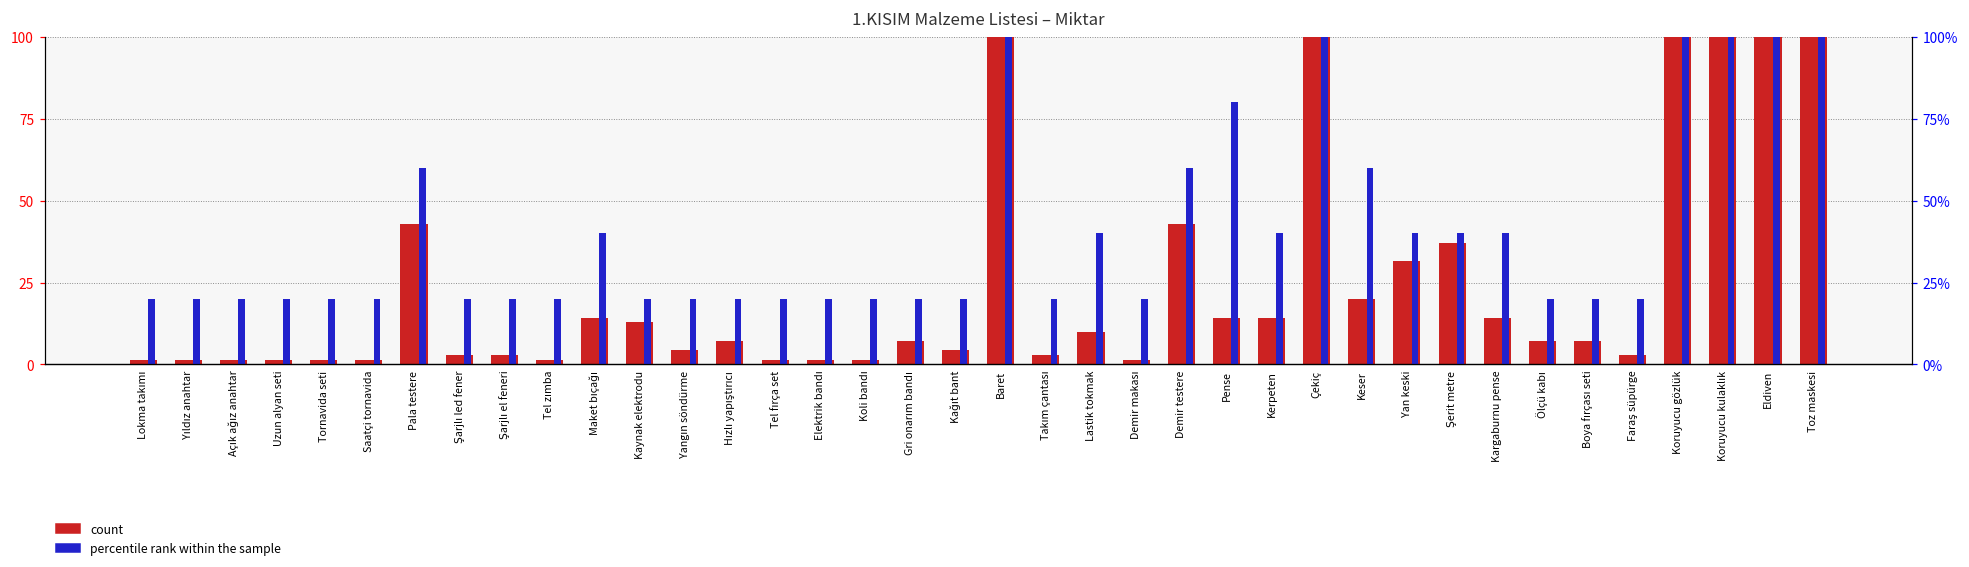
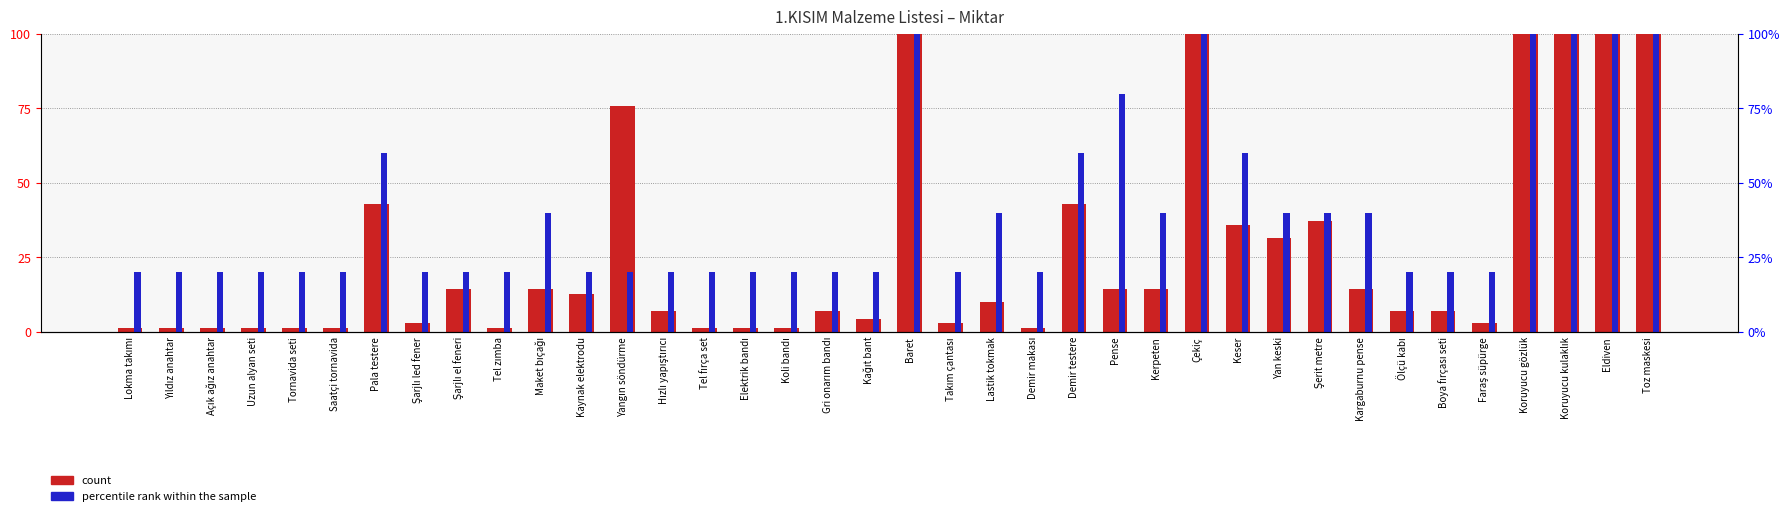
count, Şarjlı el feneri: 3 -> 14
count, Yangın söndürme: 4 -> 76
count, Keser: 20 -> 36
